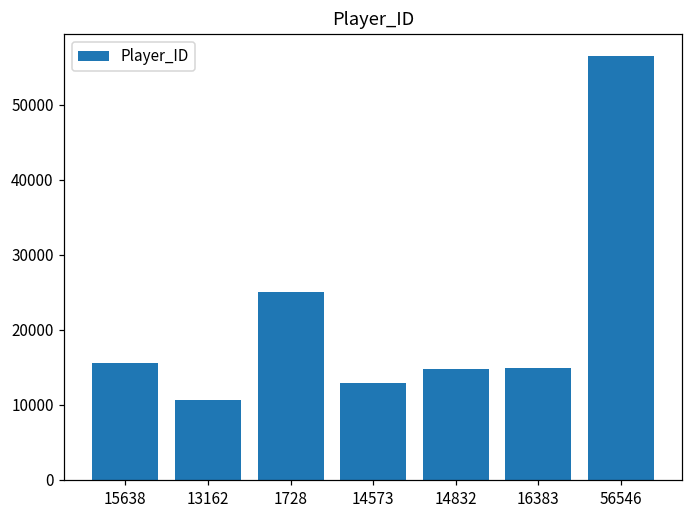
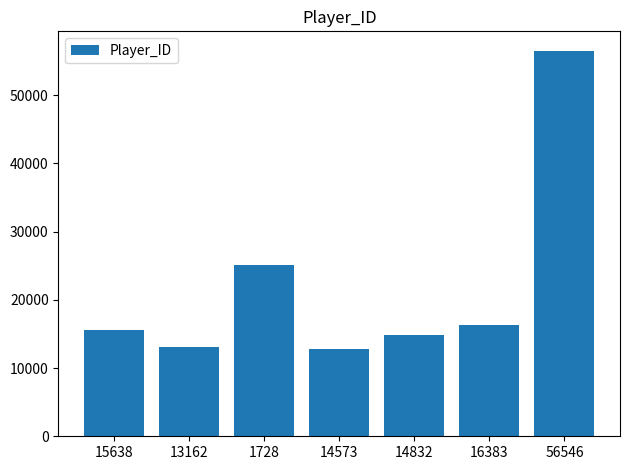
13162: 11000 -> 13000
16383: 15000 -> 16000
